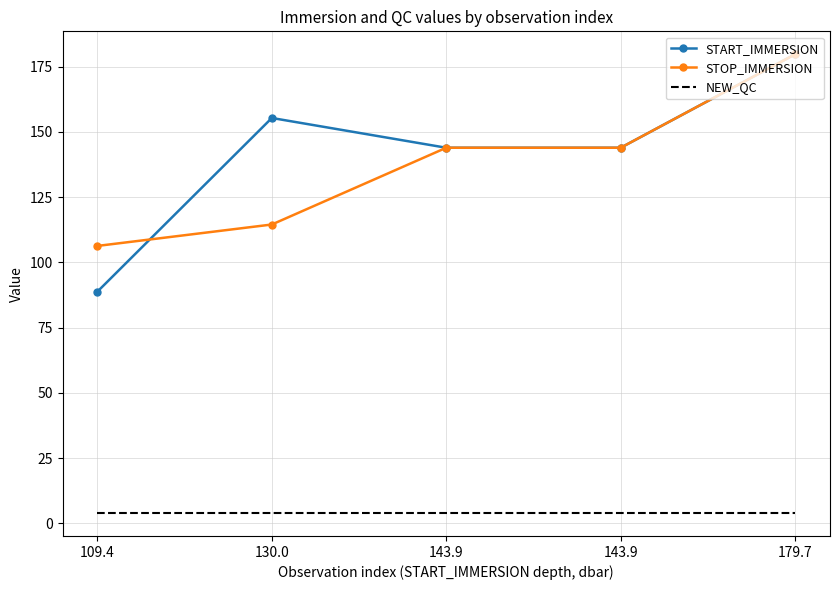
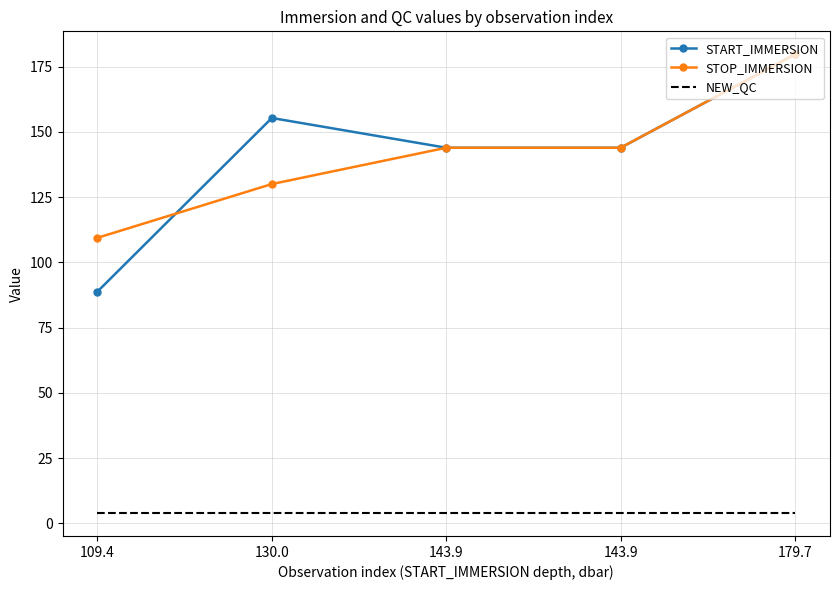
STOP_IMMERSION, 109.4: 106 -> 109
STOP_IMMERSION, 130.0: 115 -> 130
